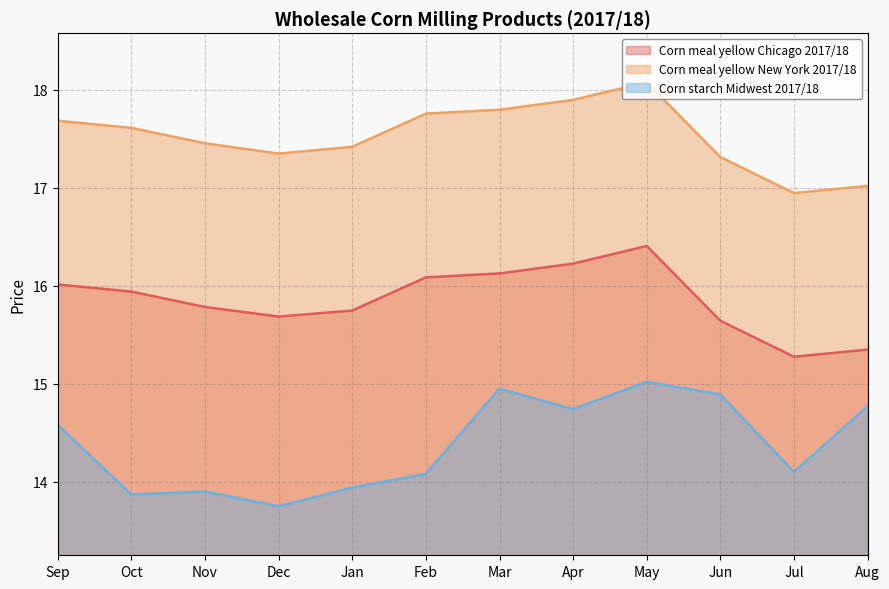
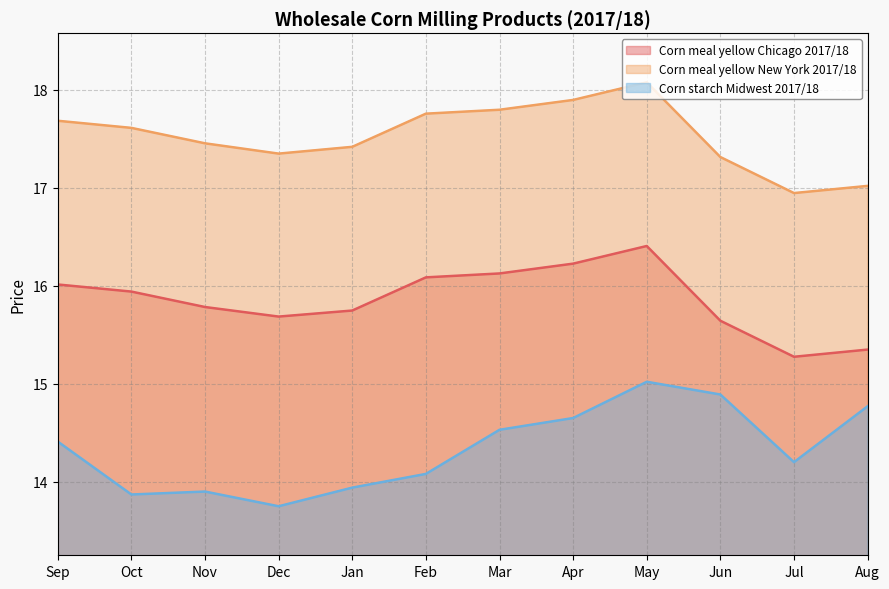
Corn starch Midwest 2017/18, Sep: 14.6 -> 14.4
Corn starch Midwest 2017/18, Mar: 15.0 -> 14.5
Corn starch Midwest 2017/18, Apr: 14.74 -> 14.65
Corn starch Midwest 2017/18, Jul: 14.1 -> 14.2
